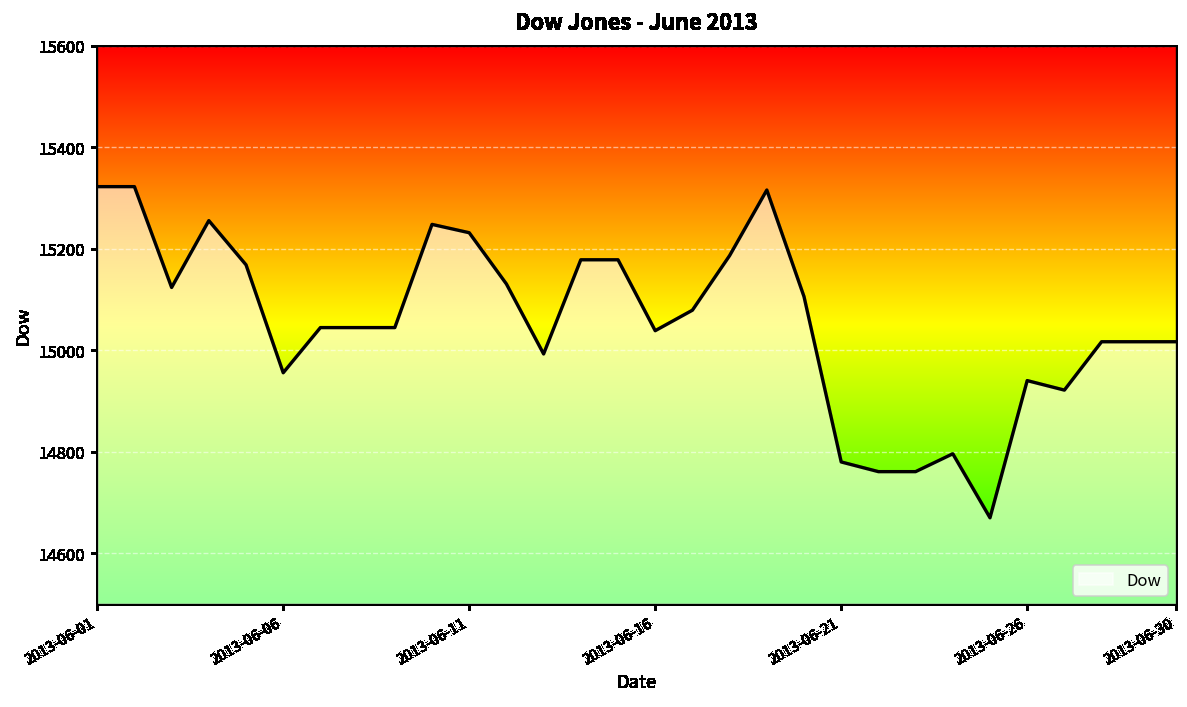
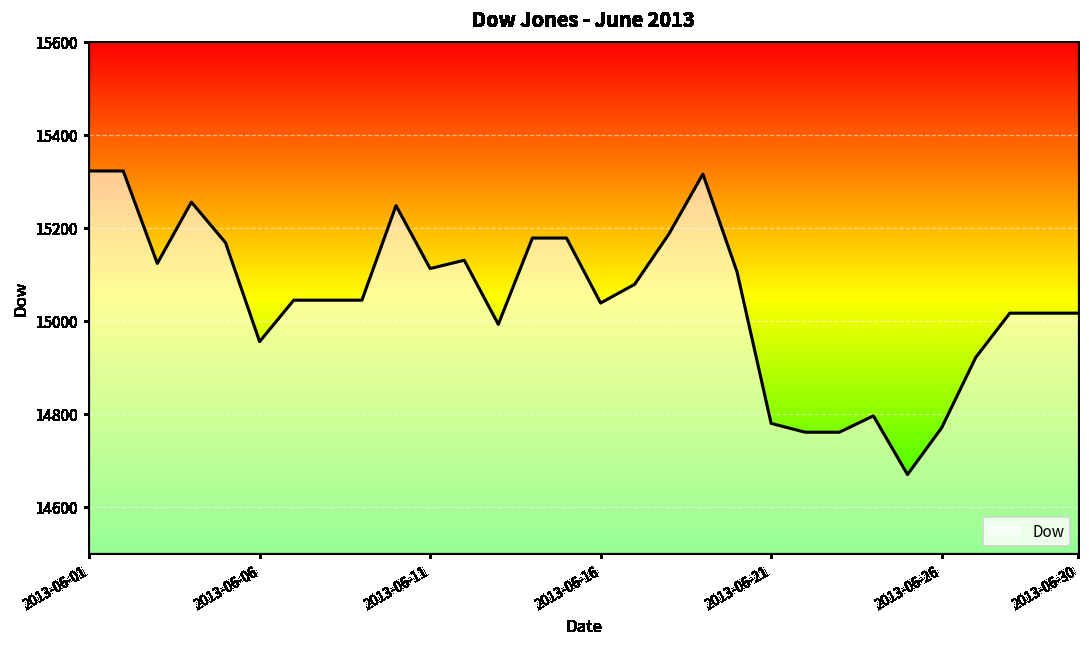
2013-06-11: 15230 -> 15110
2013-06-26: 14940 -> 14770
